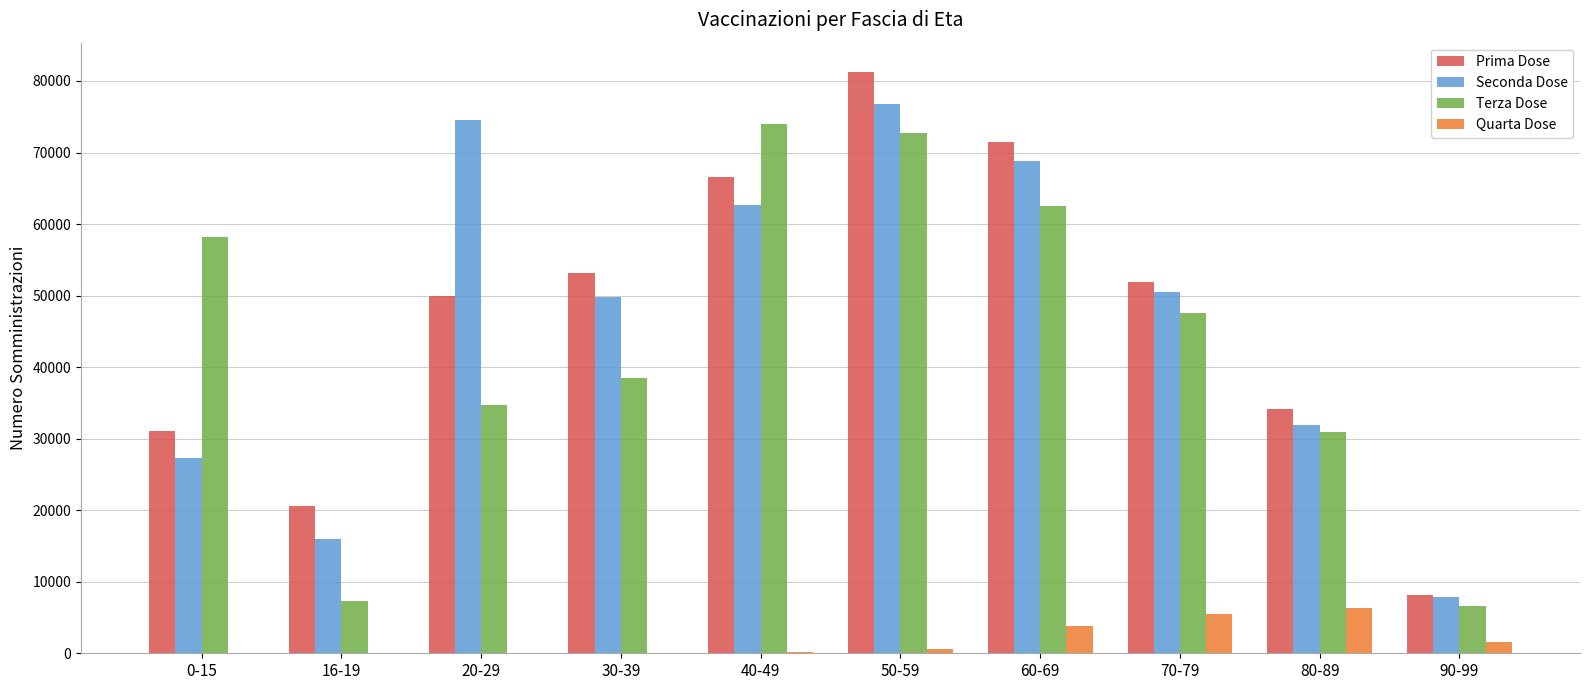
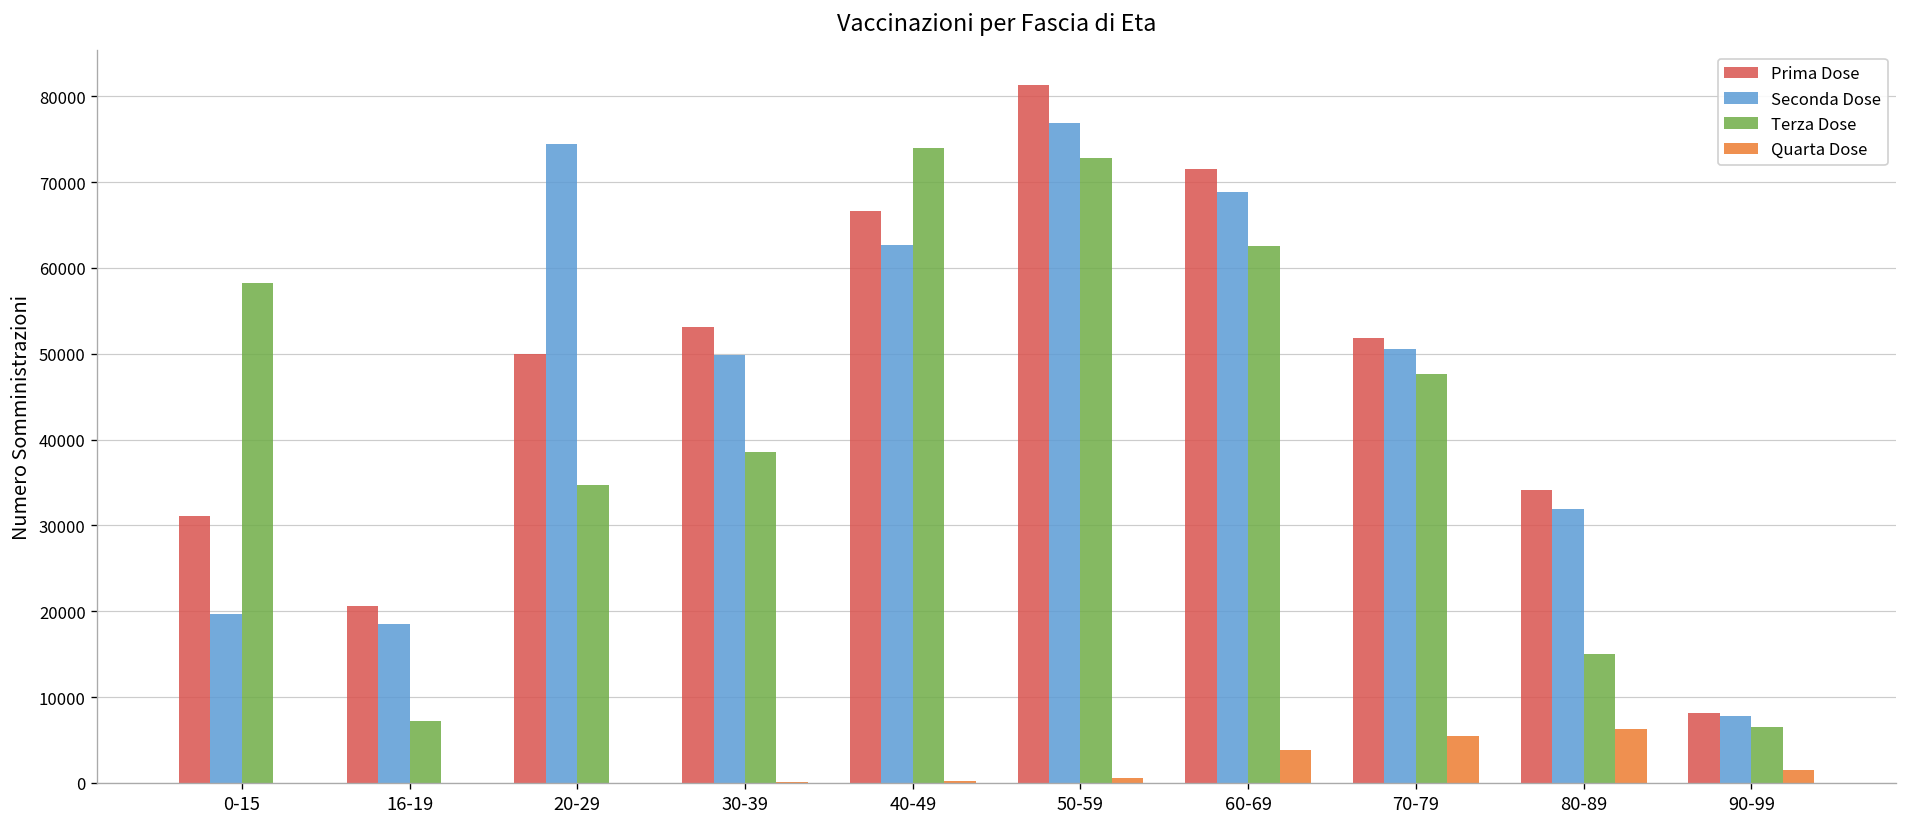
Seconda Dose, 0-15: 27000 -> 20000
Seconda Dose, 16-19: 16000 -> 18000
Terza Dose, 80-89: 31000 -> 15000
